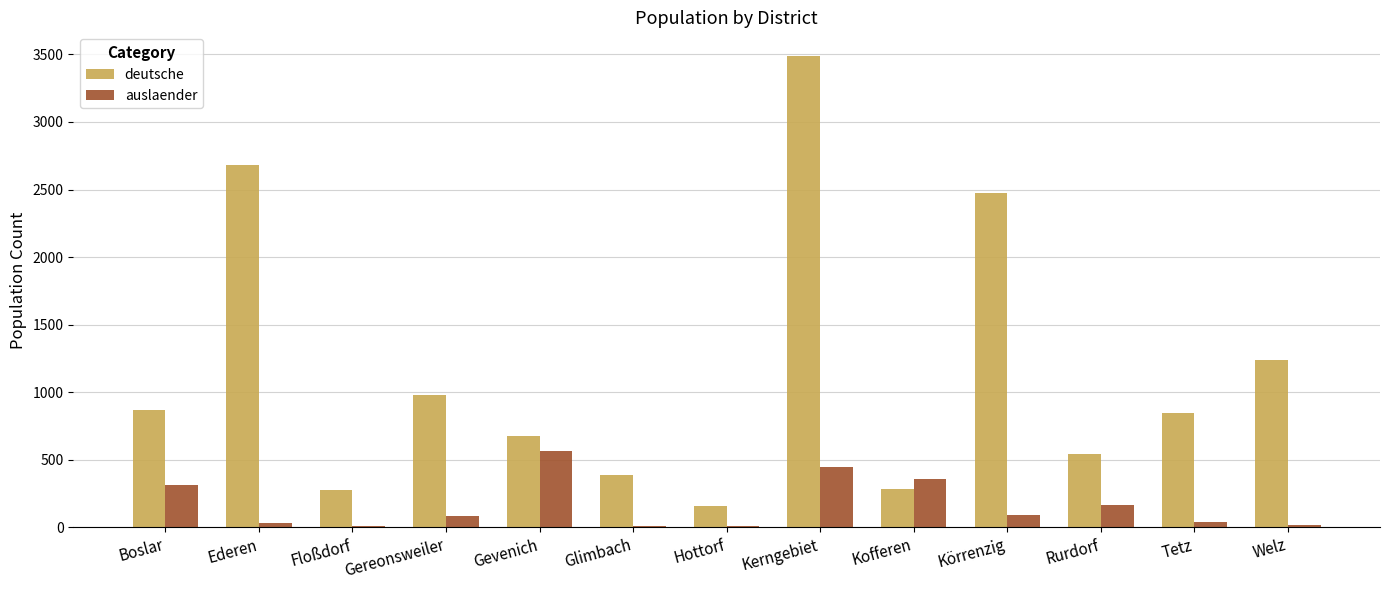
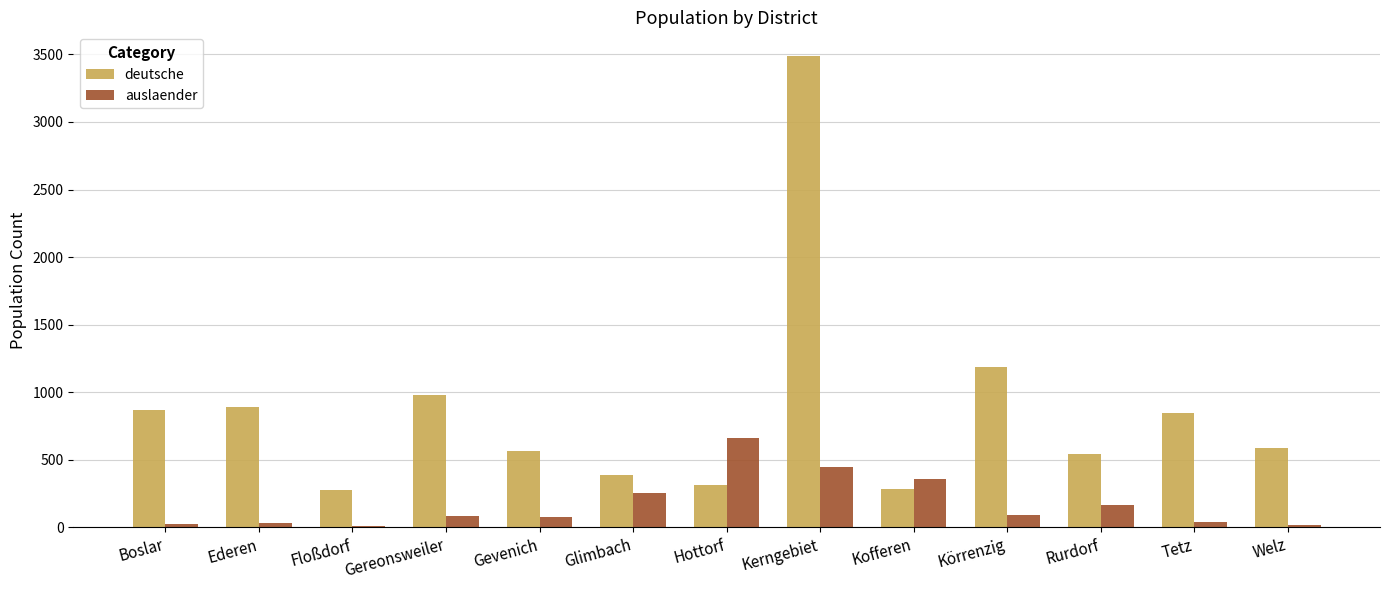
auslaender, Boslar: 320 -> 20
deutsche, Ederen: 2680 -> 890
deutsche, Gevenich: 670 -> 560
auslaender, Gevenich: 570 -> 80
auslaender, Glimbach: 10 -> 250
deutsche, Hottorf: 160 -> 310
auslaender, Hottorf: 10 -> 660
deutsche, Körrenzig: 2470 -> 1190
deutsche, Welz: 1240 -> 590
